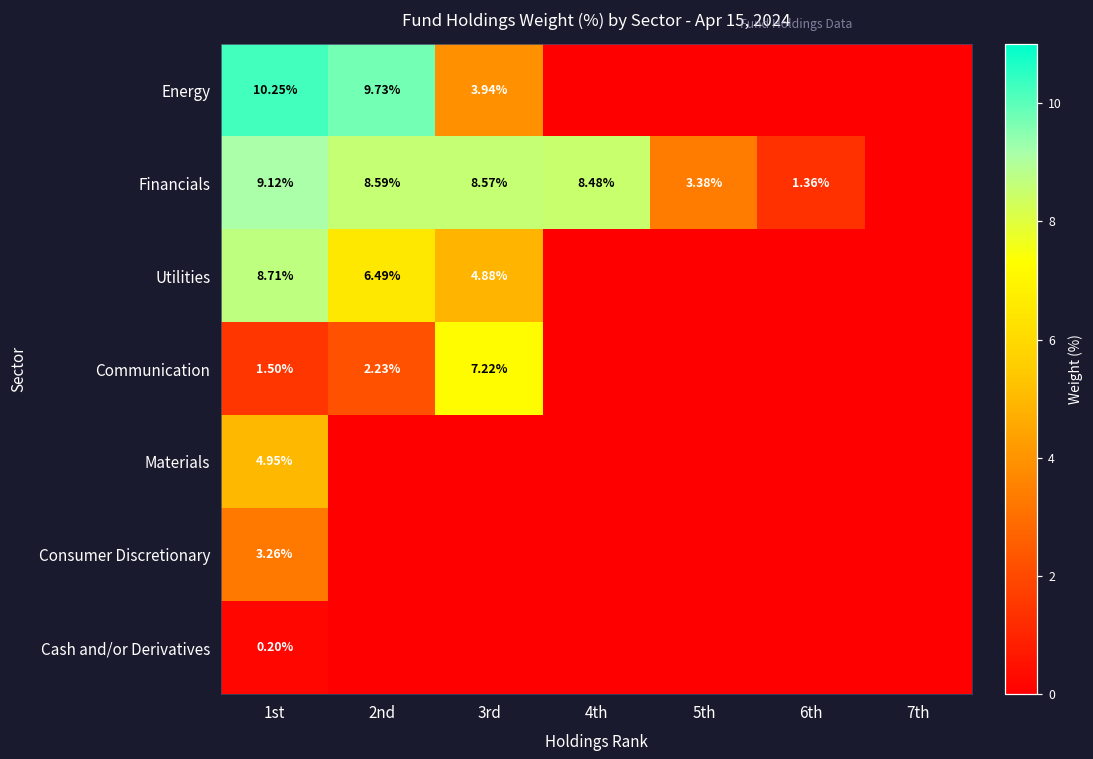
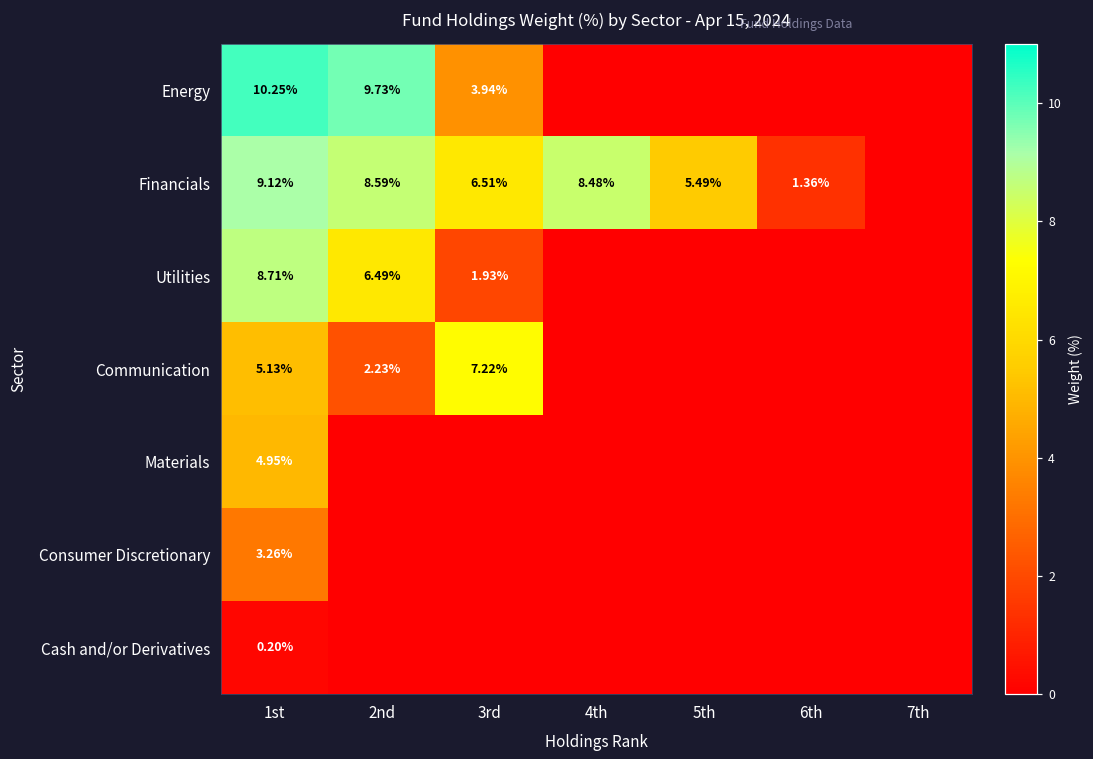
Financials, 3rd: 8.57% -> 6.51%
Financials, 5th: 3.38% -> 5.49%
Utilities, 3rd: 4.88% -> 1.93%
Communication, 1st: 1.50% -> 5.13%
